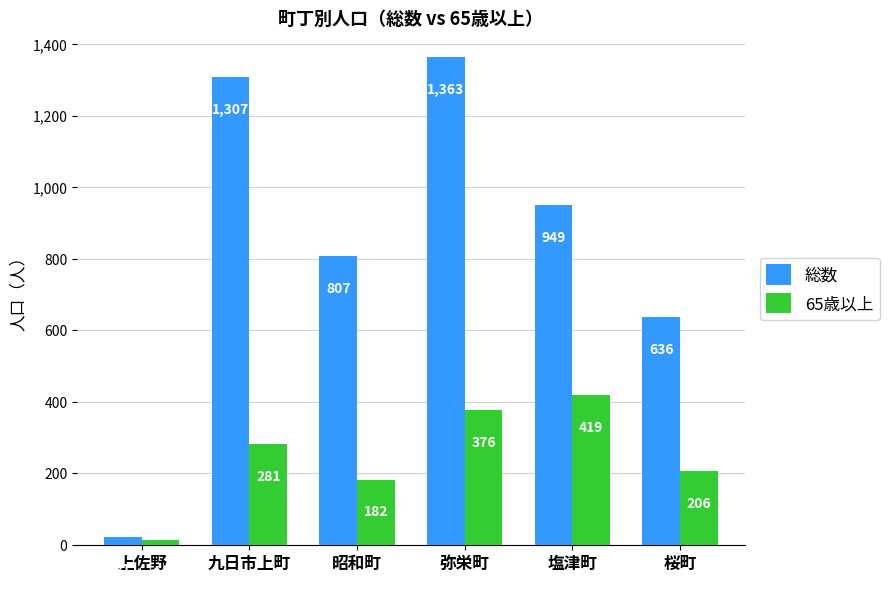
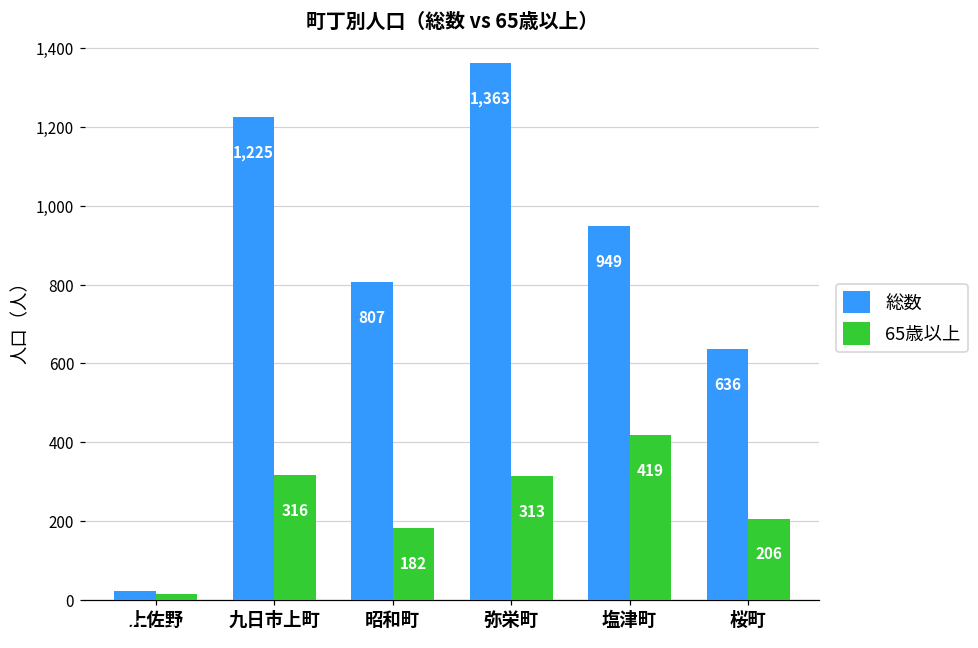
総数, 九日市上町: 1,307 -> 1,225
65歳以上, 九日市上町: 281 -> 316
65歳以上, 弥栄町: 376 -> 313
